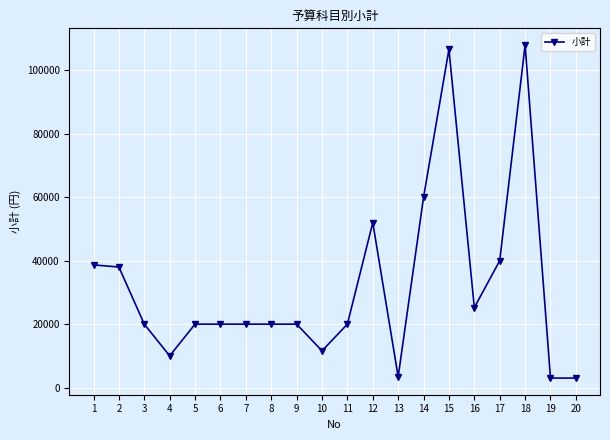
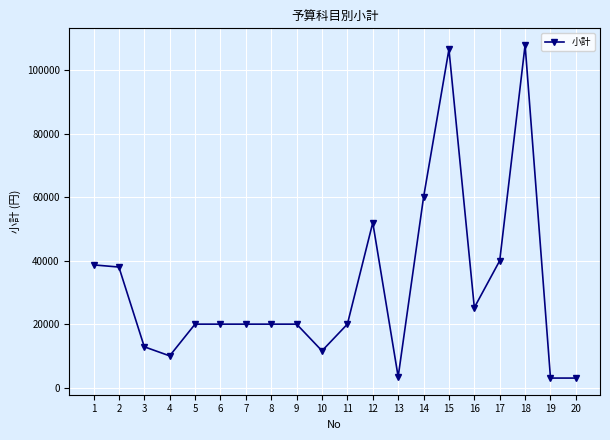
3: 20000 -> 13000
